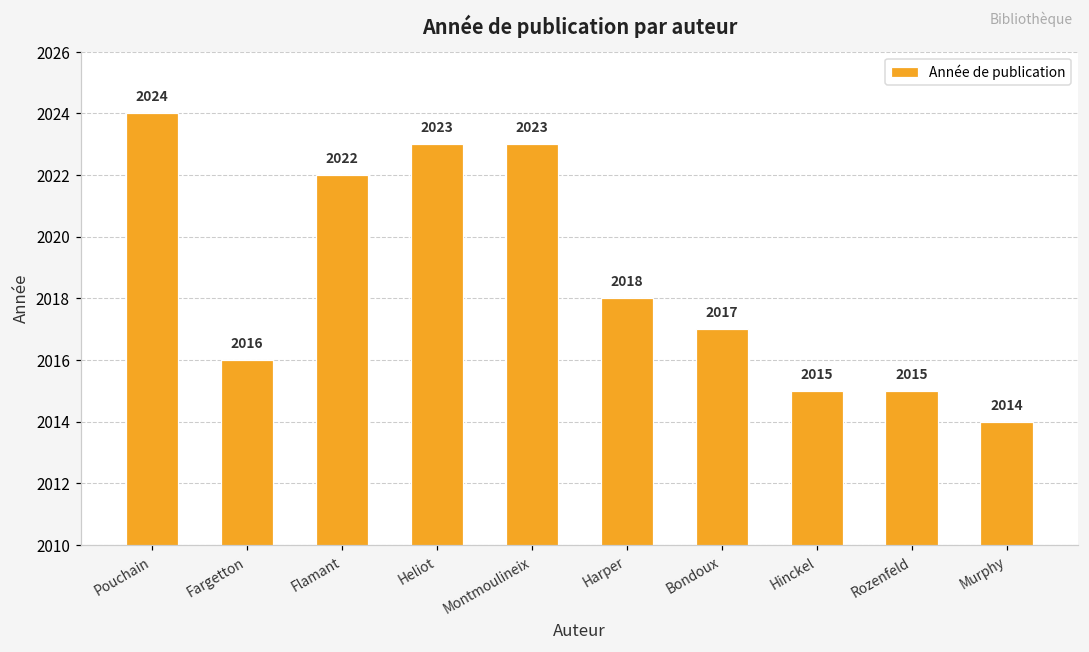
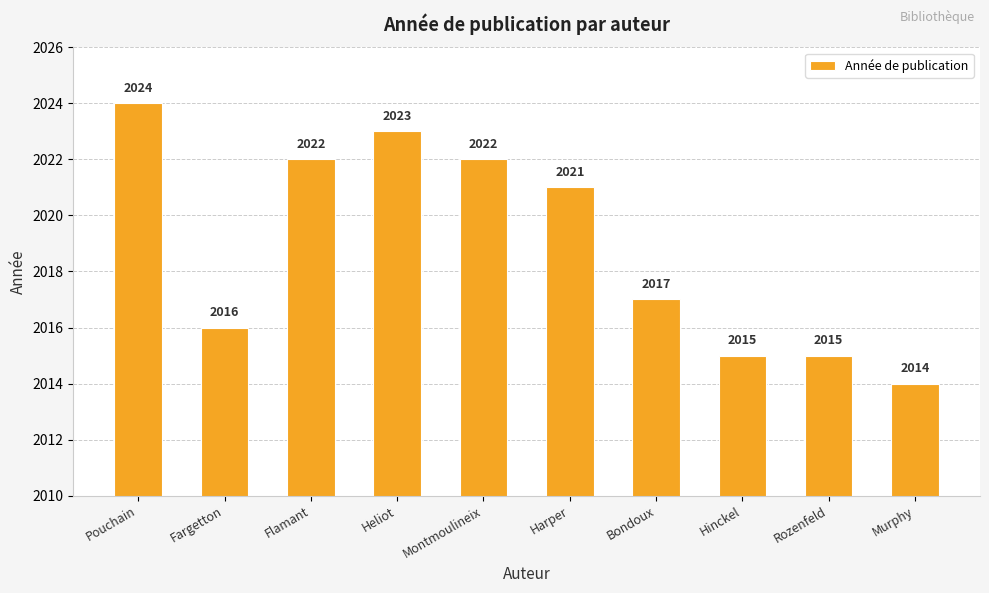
Montmoulineix: 2023 -> 2022
Harper: 2018 -> 2021
